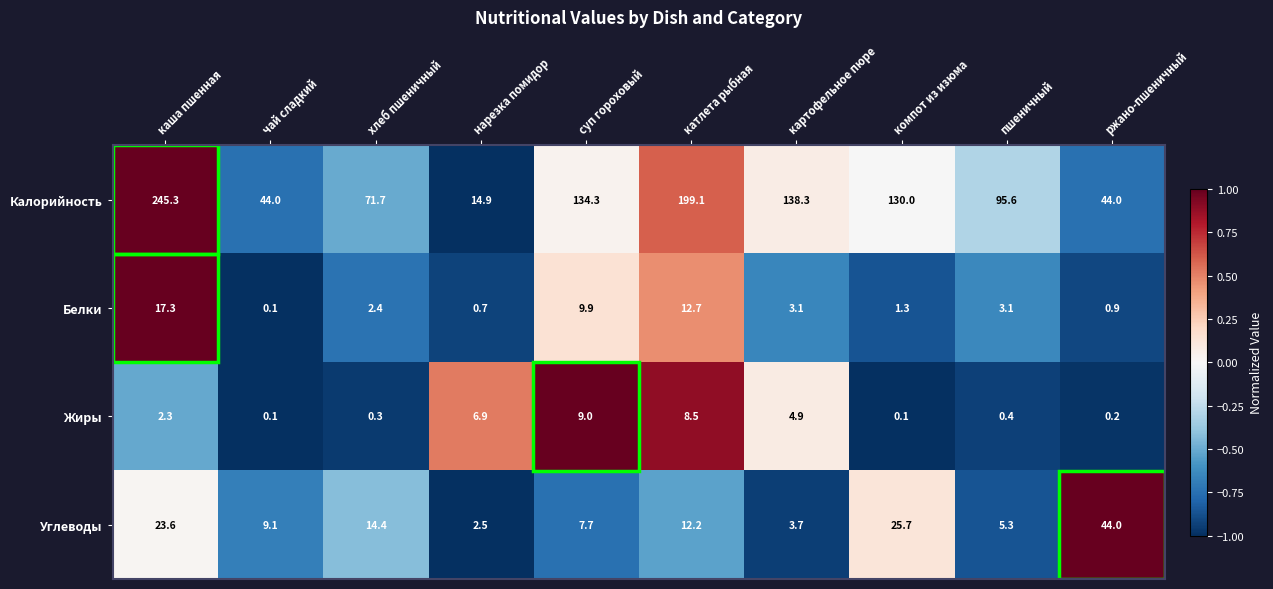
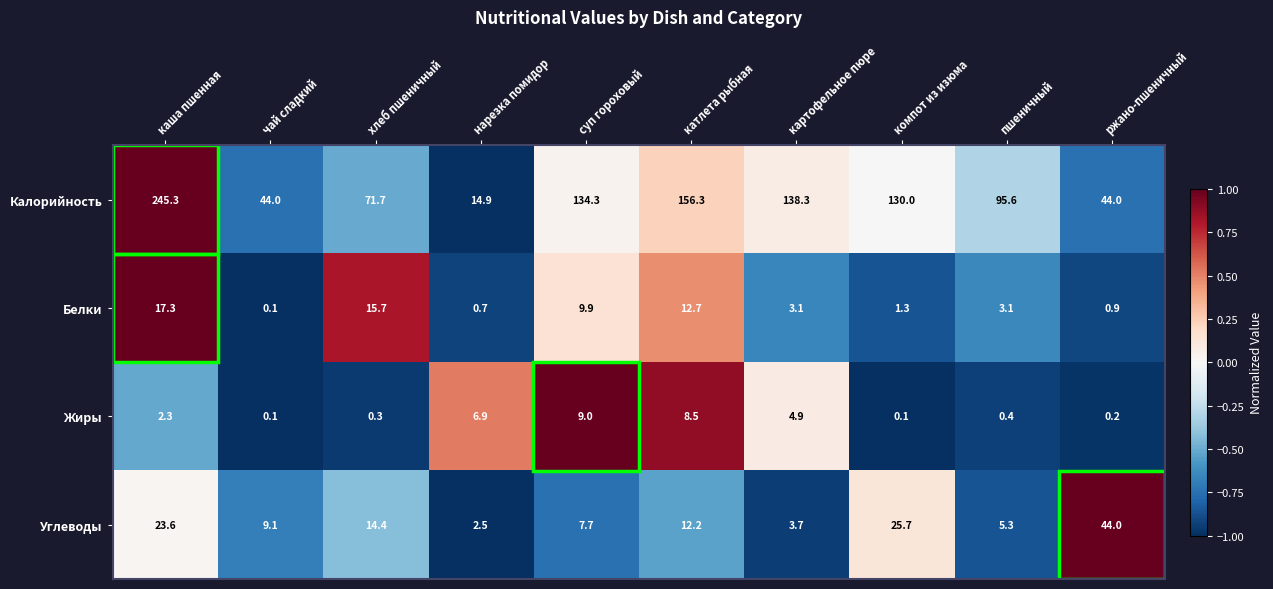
Калорийность, катлета рыбная: 199.1 -> 156.3
Белки, хлеб пшеничный: 2.4 -> 15.7
